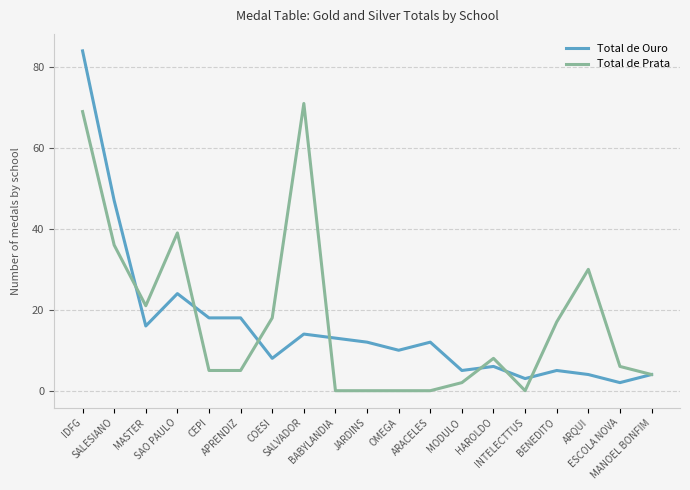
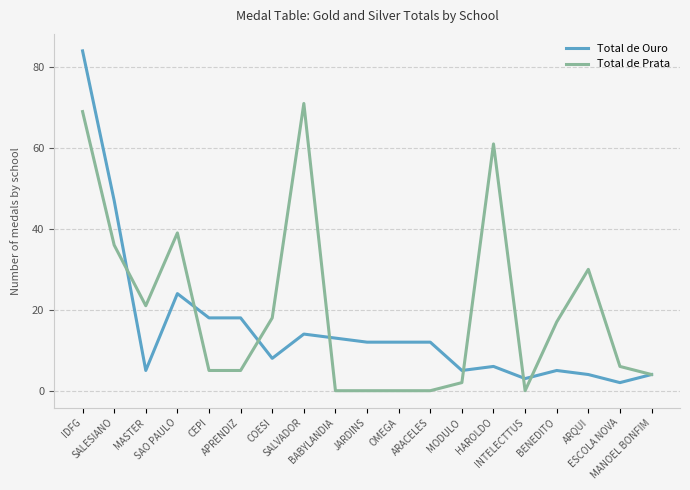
Total de Ouro, MASTER: 16 -> 5
Total de Ouro, OMEGA: 10 -> 12
Total de Prata, HAROLDO: 8 -> 61
